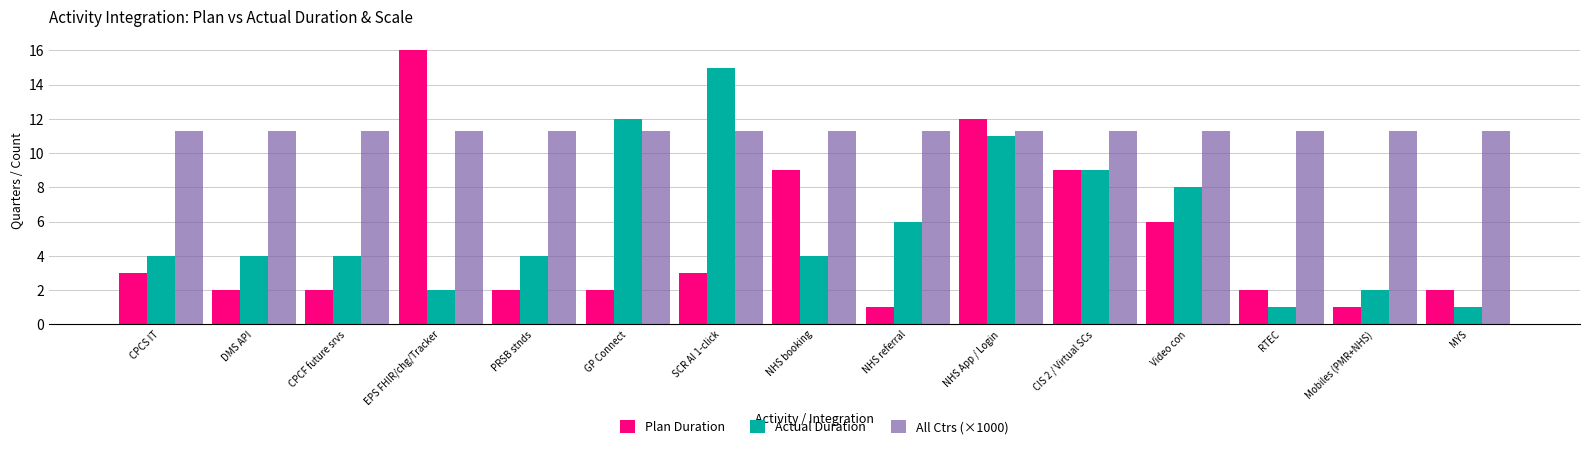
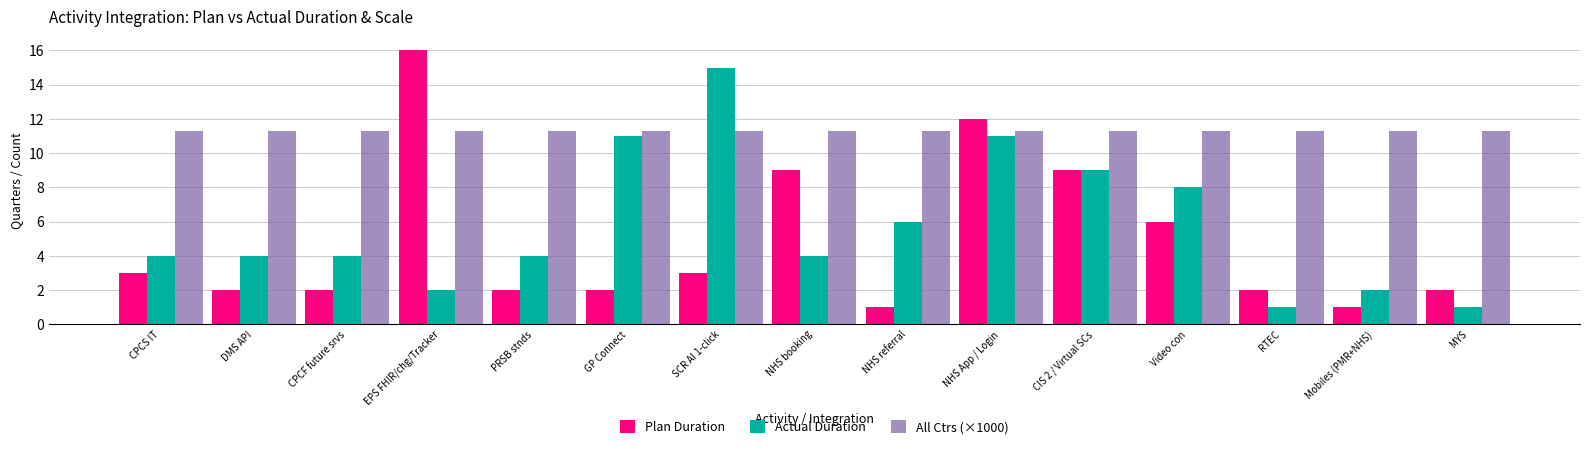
Actual Duration, GP Connect: 12 -> 11
